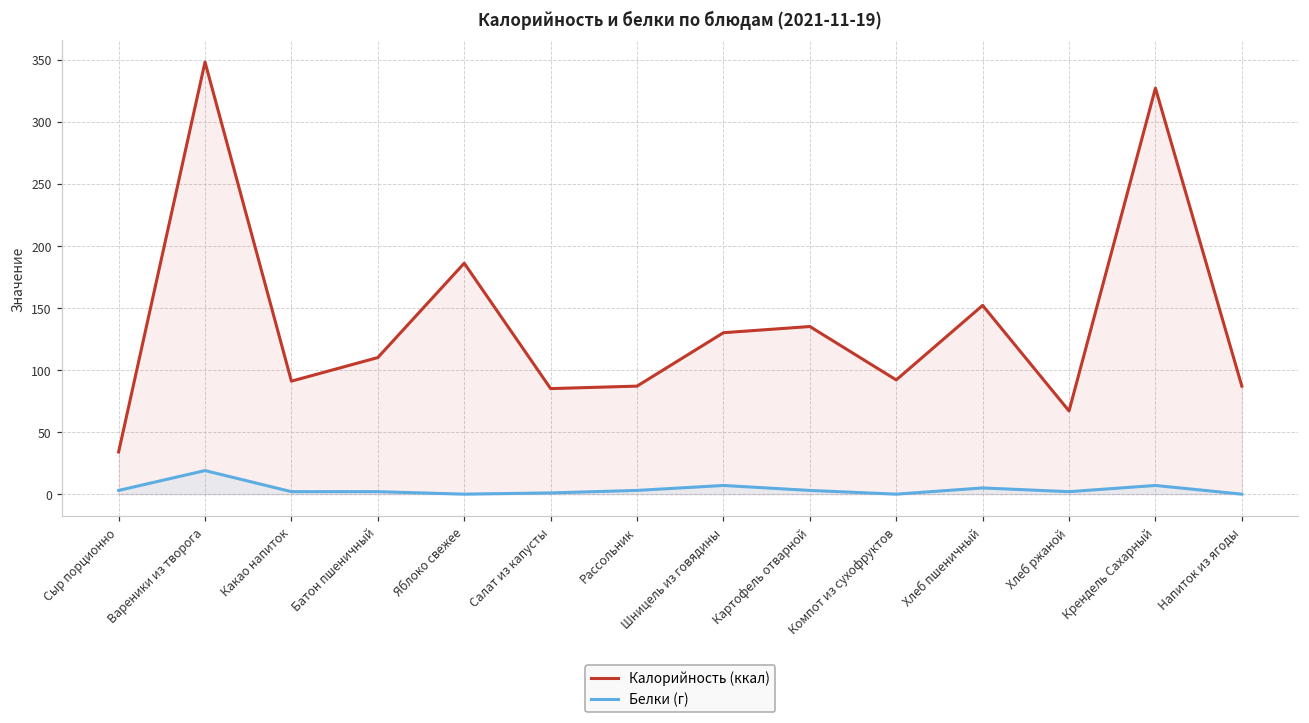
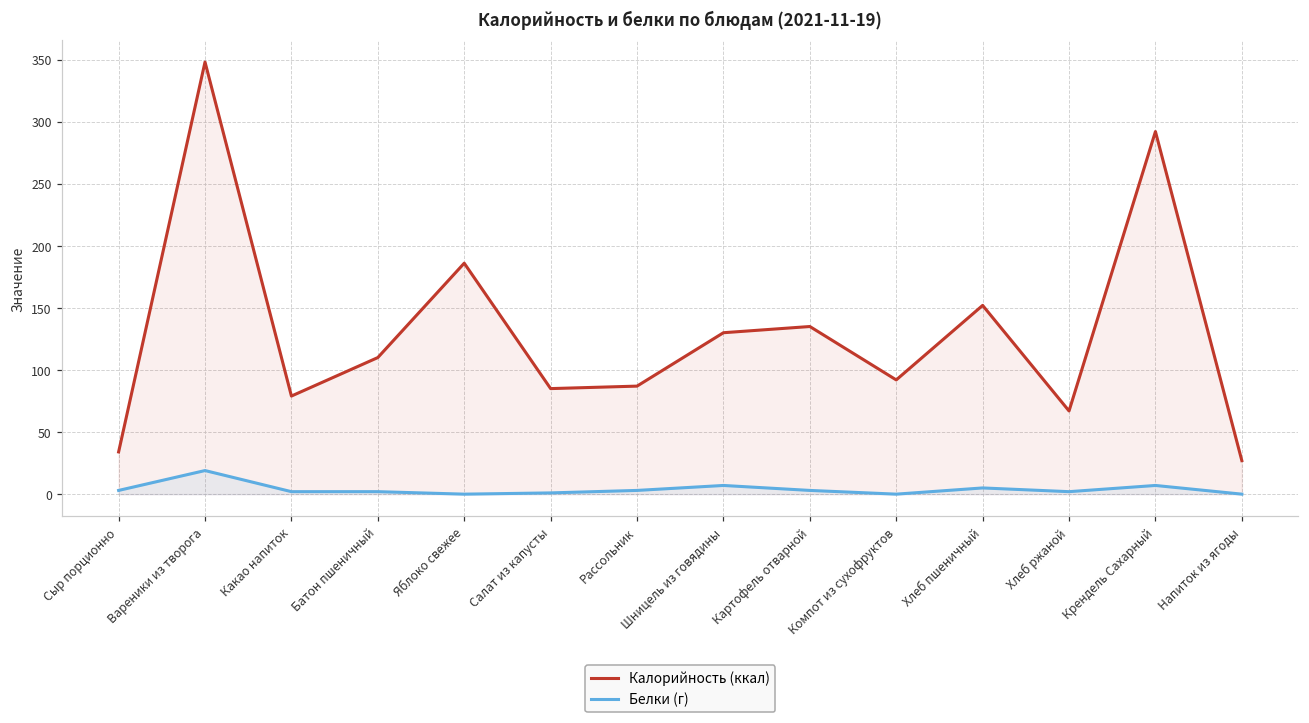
Калорийность (ккал), Какао напиток: 91 -> 79
Калорийность (ккал), Крендель Сахарный: 327 -> 292
Калорийность (ккал), Напиток из ягоды: 87 -> 27
